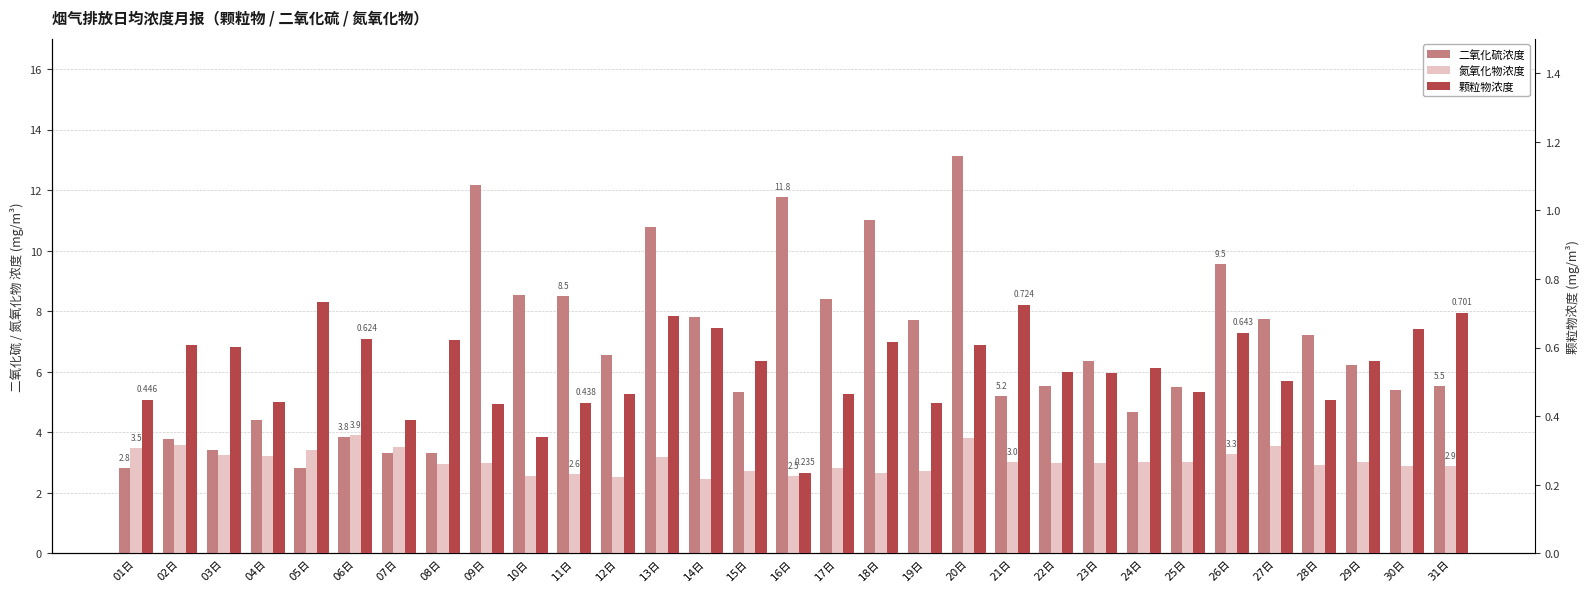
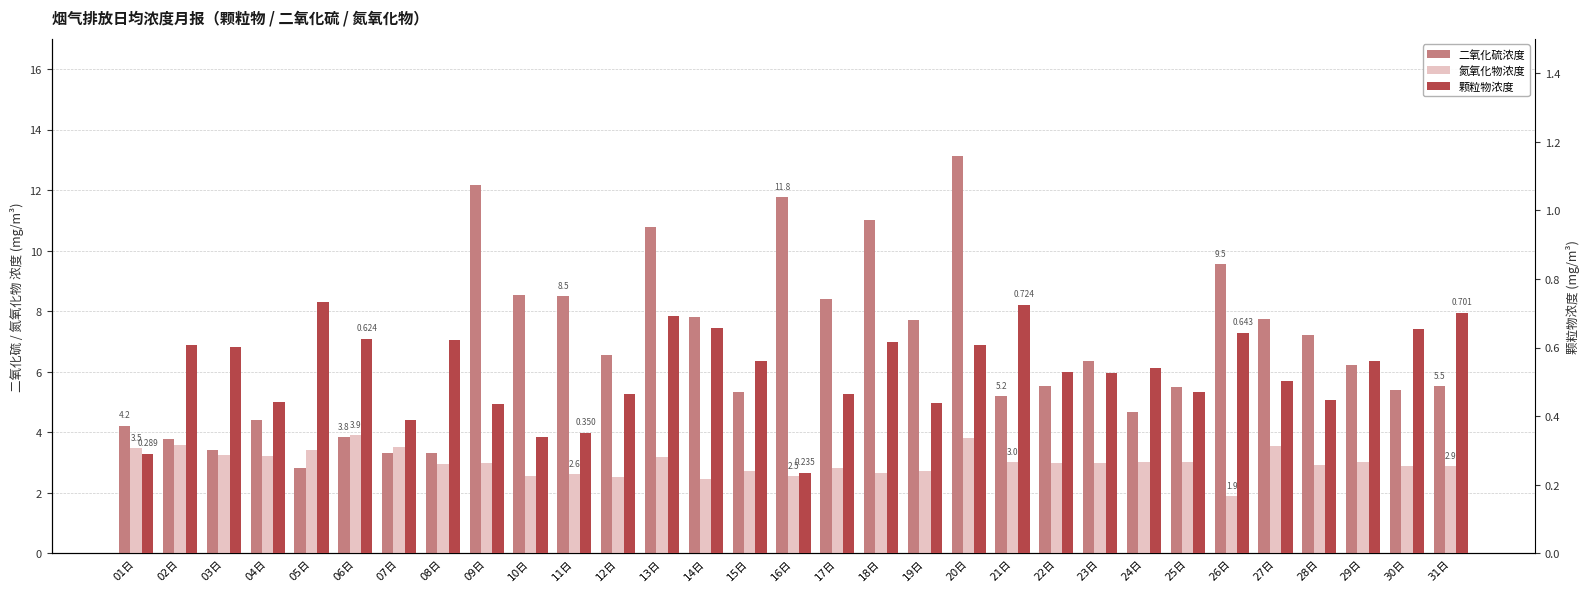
二氧化硫浓度, 01日: 2.8 -> 4.2
氮氧化物浓度, 26日: 3.3 -> 1.9
颗粒物浓度, 01日: 0.446 -> 0.289
颗粒物浓度, 11日: 0.438 -> 0.350
